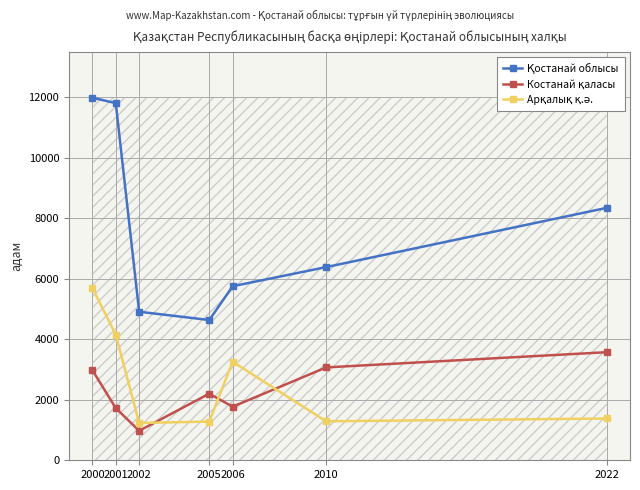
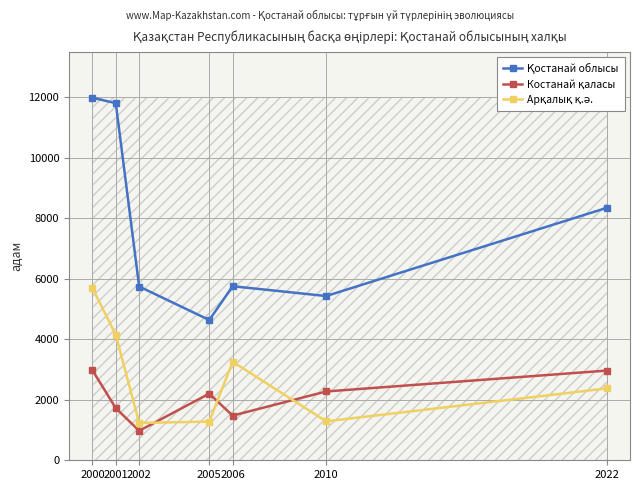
Қостанай облысы, 2002: 4900 -> 5700
Костанай қаласы, 2006: 1800 -> 1500
Қостанай облысы, 2010: 6400 -> 5400
Костанай қаласы, 2010: 3100 -> 2300
Костанай қаласы, 2022: 3600 -> 3000
Арқалық қ.ә., 2022: 1400 -> 2400
